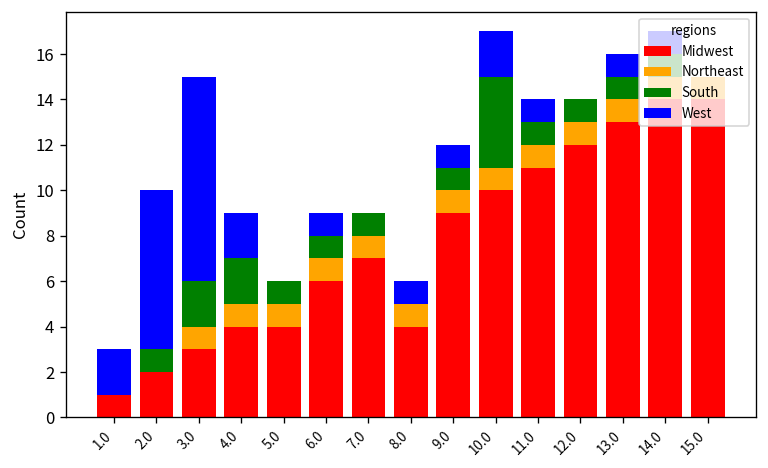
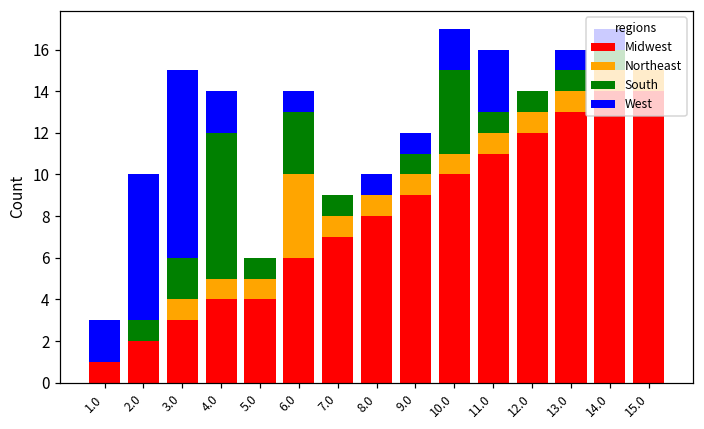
South, 4.0: 2 -> 7
Northeast, 6.0: 1 -> 4
South, 6.0: 1 -> 3
Midwest, 8.0: 4 -> 8
West, 11.0: 1 -> 3
